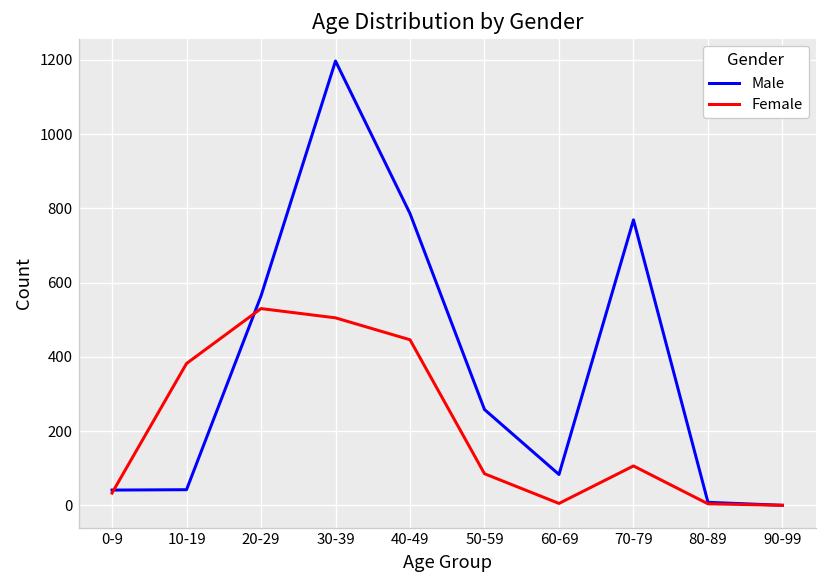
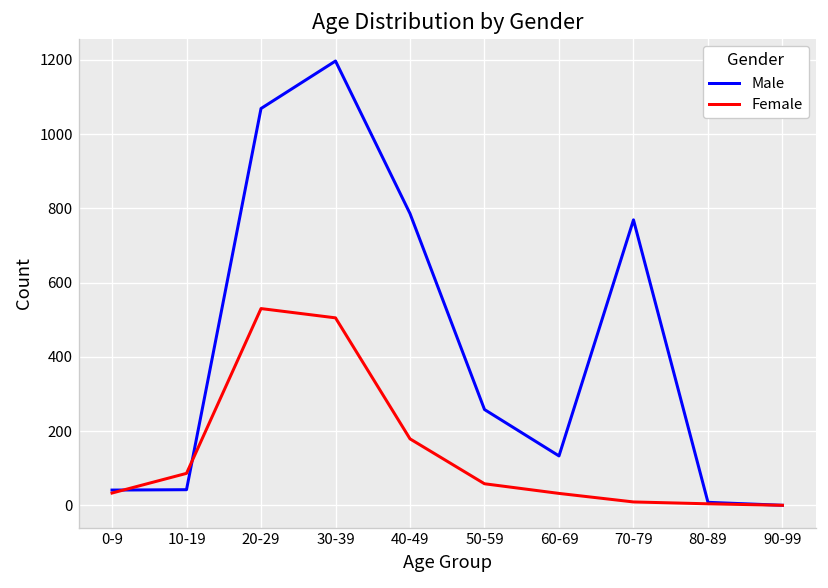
Female, 10-19: 380 -> 90
Male, 20-29: 560 -> 1070
Female, 40-49: 450 -> 180
Female, 50-59: 90 -> 60
Male, 60-69: 80 -> 130
Female, 60-69: 10 -> 30
Female, 70-79: 110 -> 10
